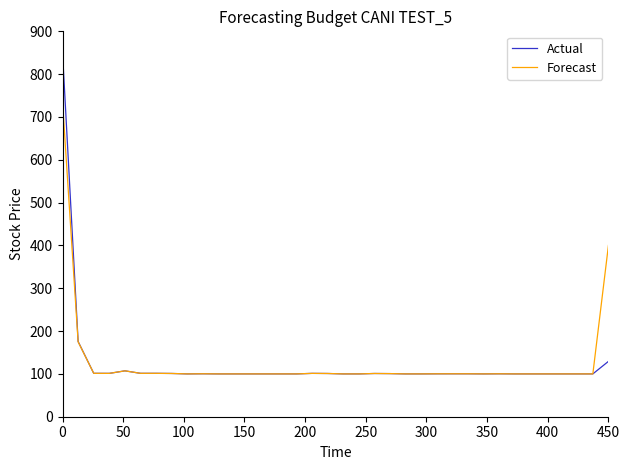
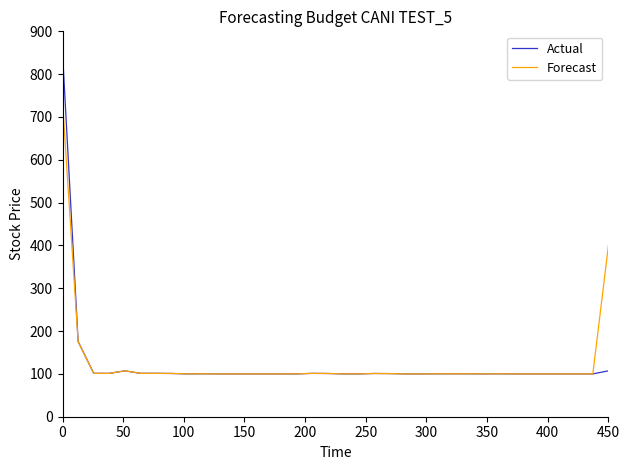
Actual, 450: 130 -> 110
